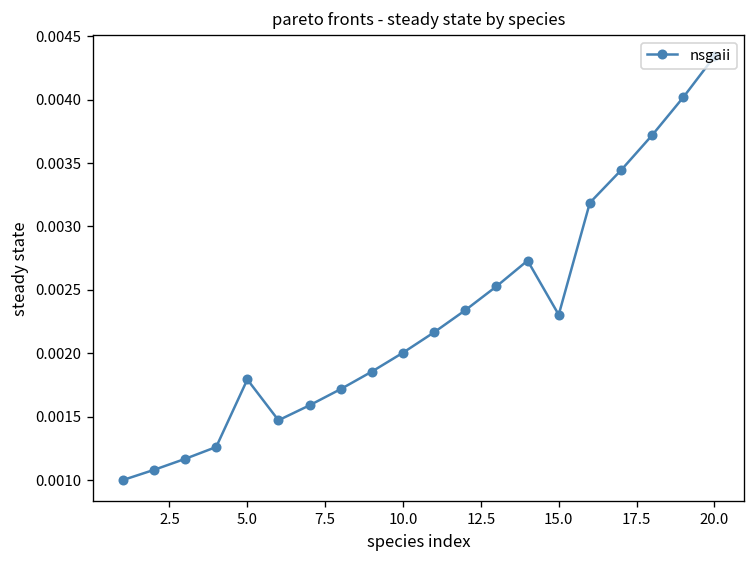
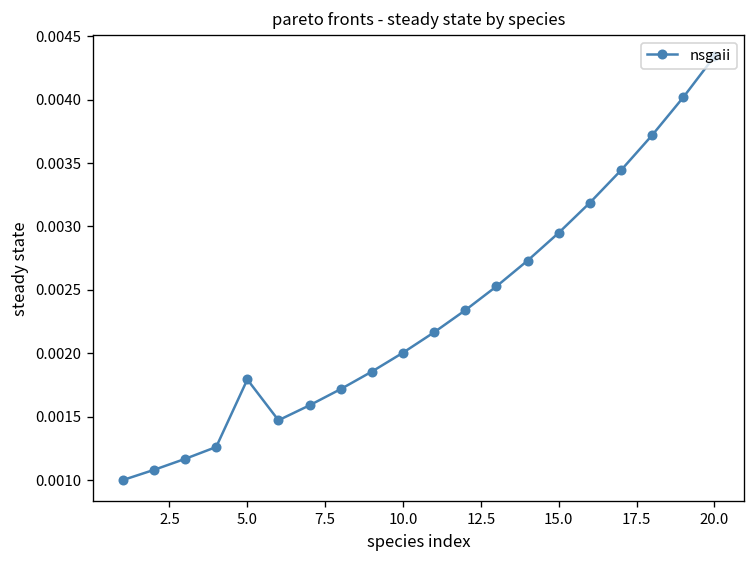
15.0: 0.00230 -> 0.00295
